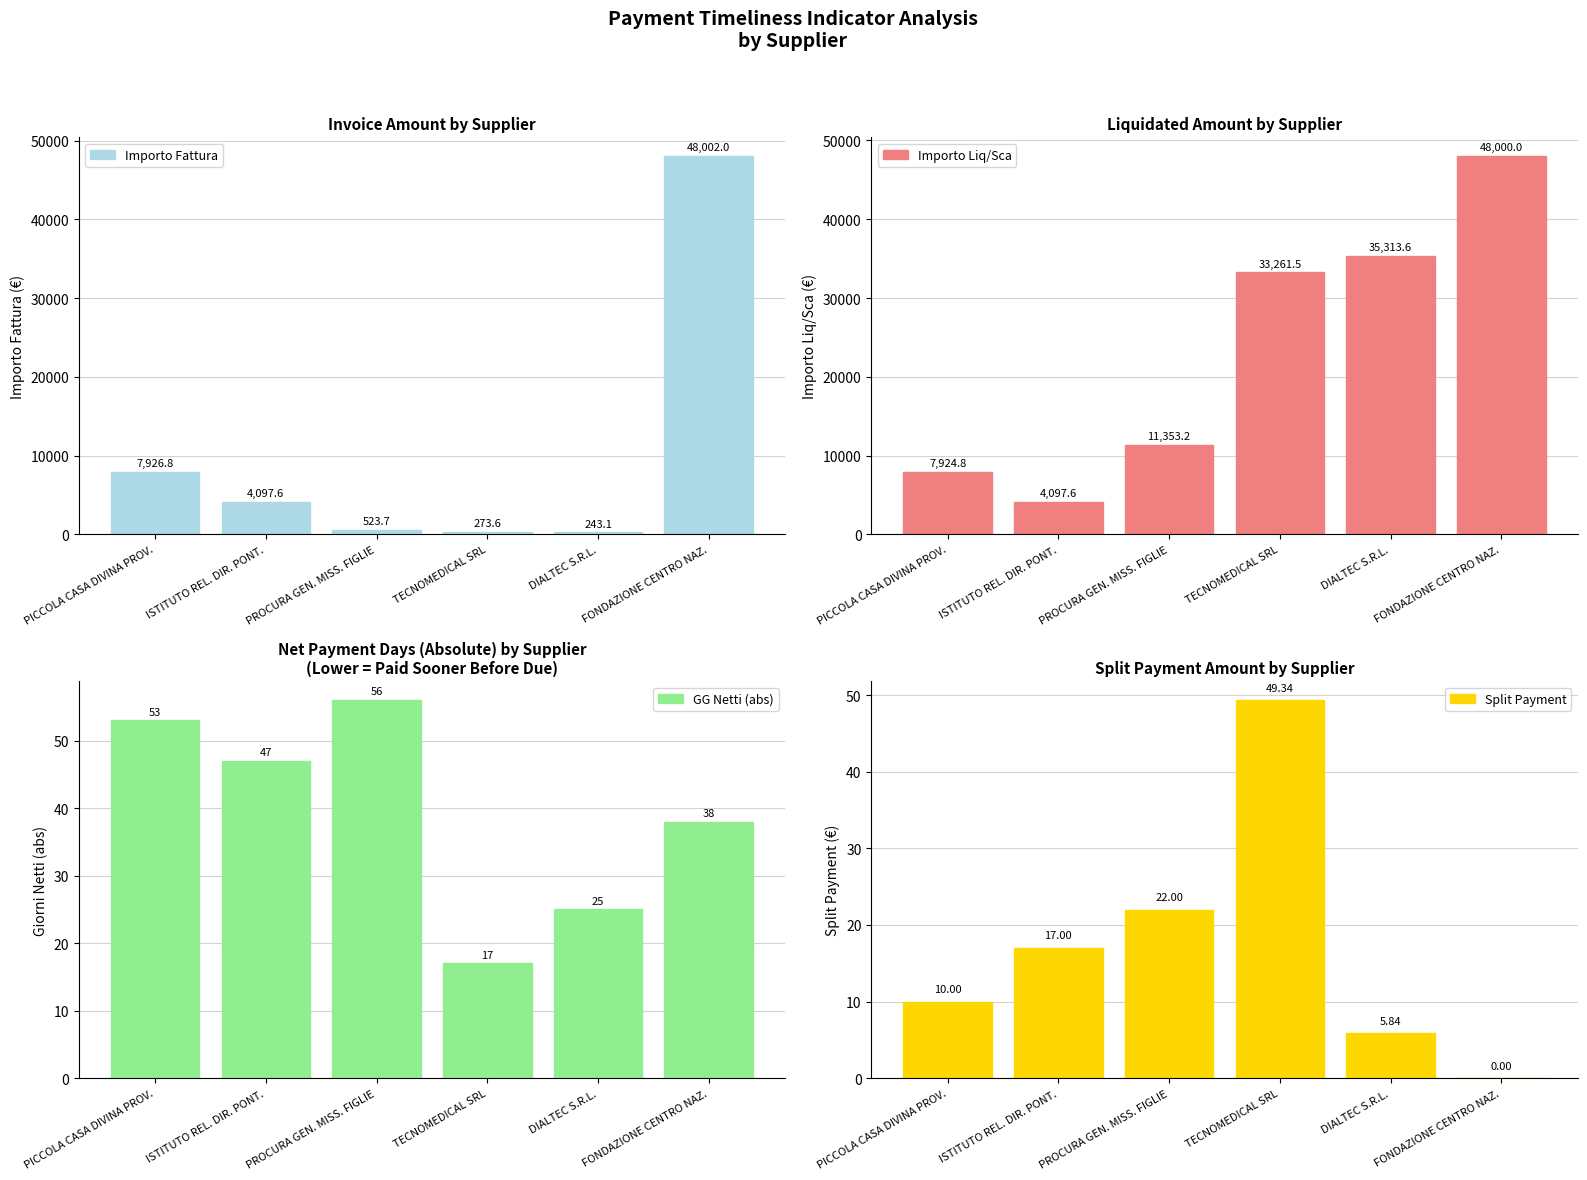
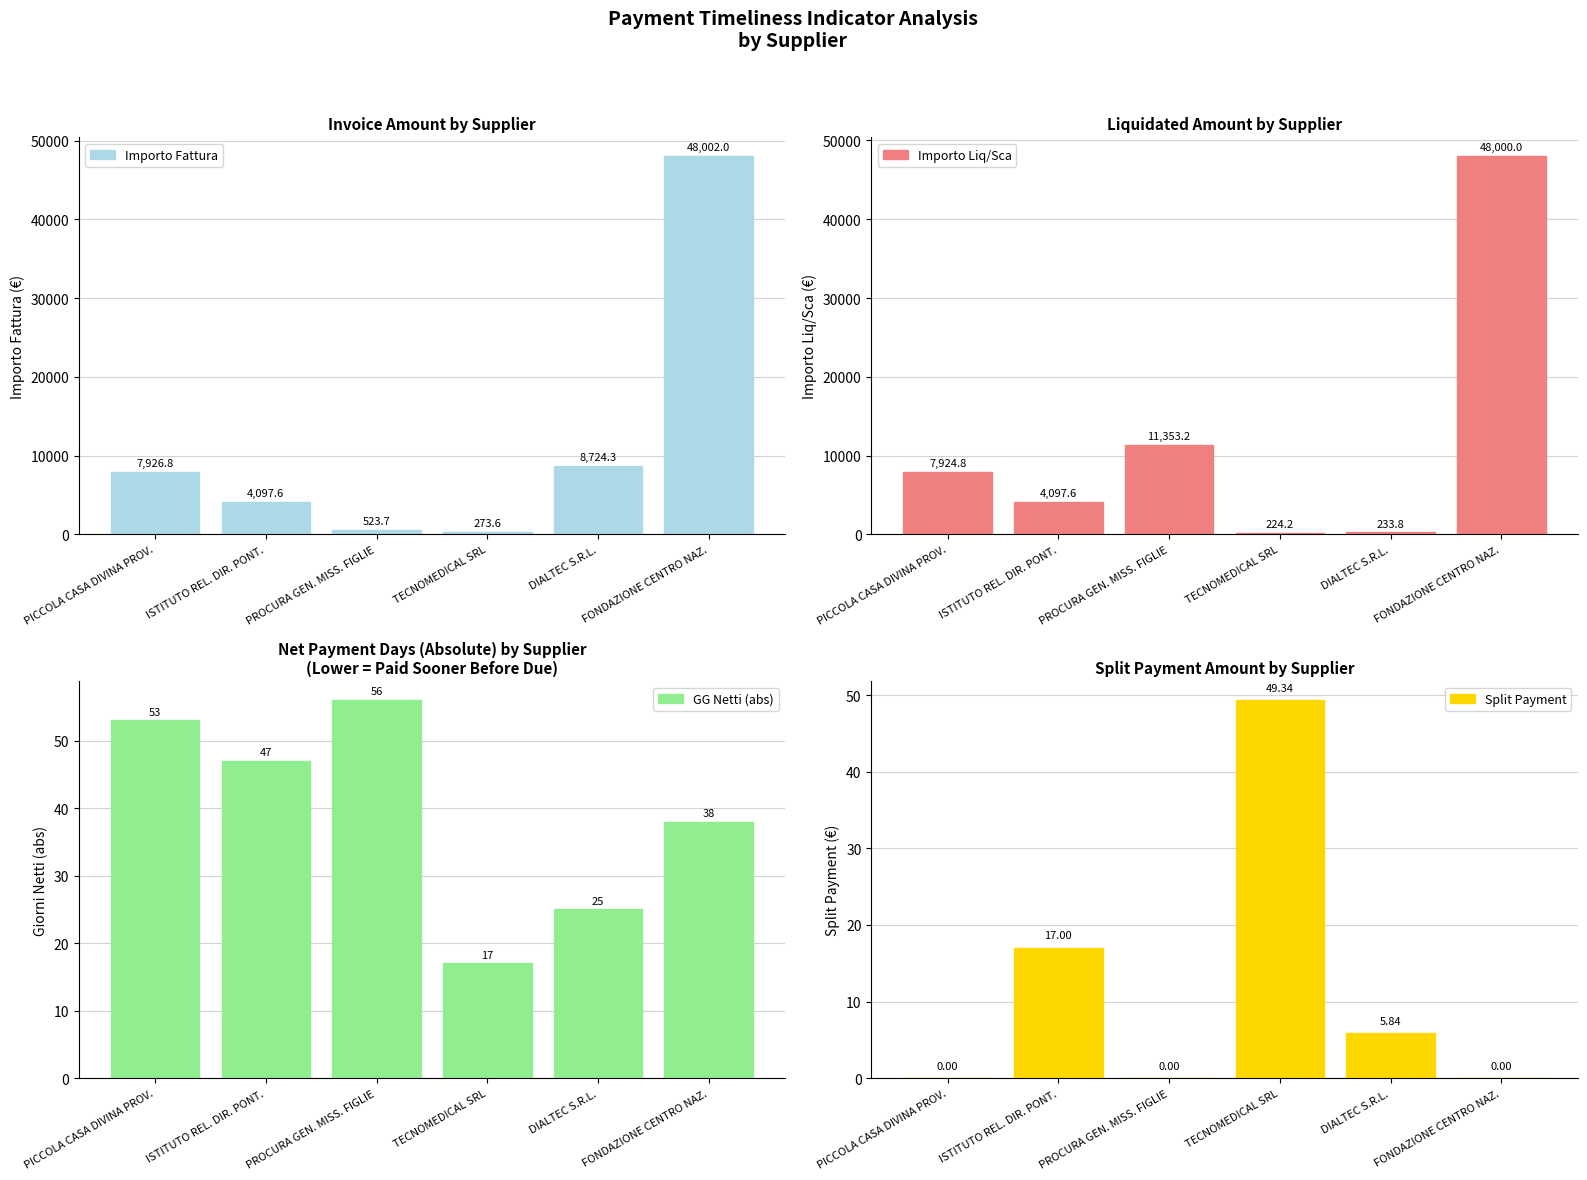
Invoice Amount by Supplier, DIALTEC S.R.L.: 243.1 -> 8,724.3
Liquidated Amount by Supplier, TECNOMEDICAL SRL: 33,261.5 -> 224.2
Liquidated Amount by Supplier, DIALTEC S.R.L.: 35,313.6 -> 233.8
Split Payment Amount by Supplier, PICCOLA CASA DIVINA PROV.: 10.00 -> 0.00
Split Payment Amount by Supplier, PROCURA GEN. MISS. FIGLIE: 22.00 -> 0.00
